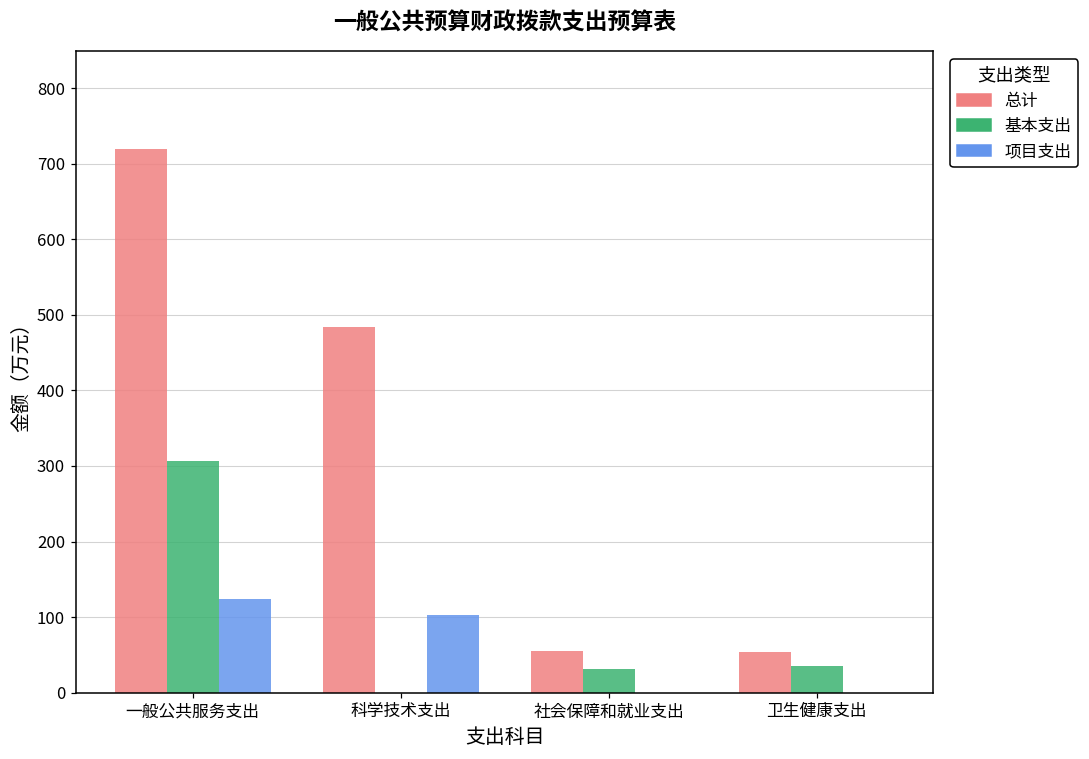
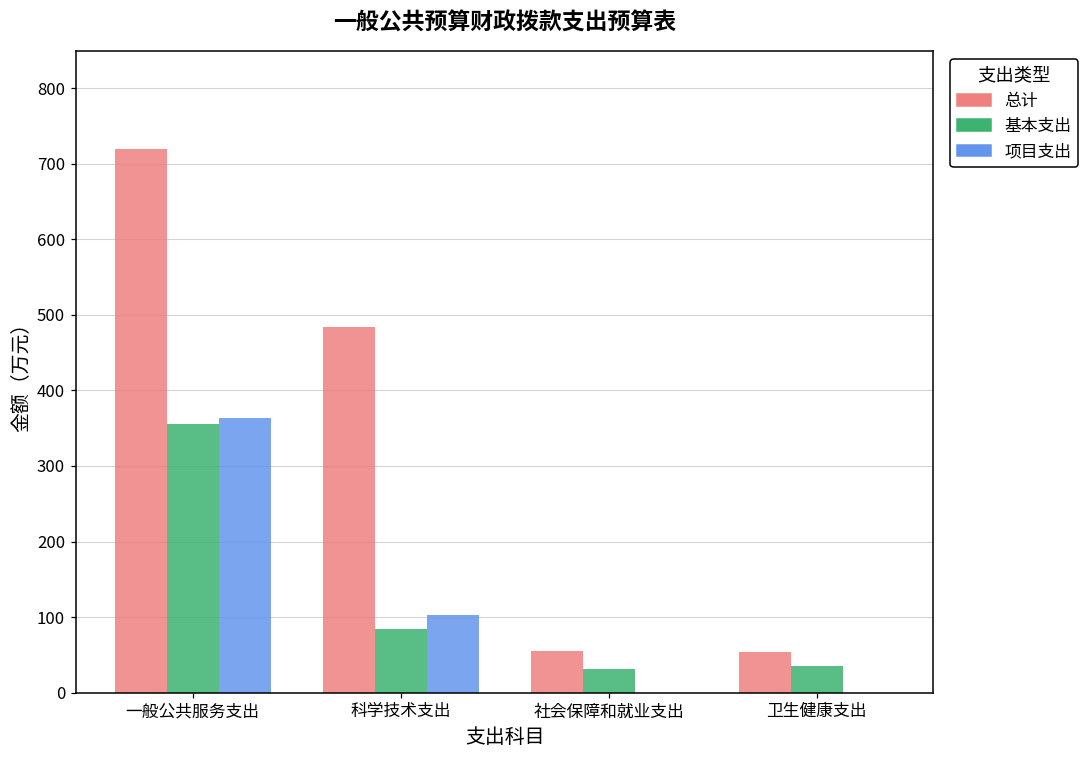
基本支出, 一般公共服务支出: 310 -> 360
项目支出, 一般公共服务支出: 120 -> 360
基本支出, 科学技术支出: 0 -> 80
